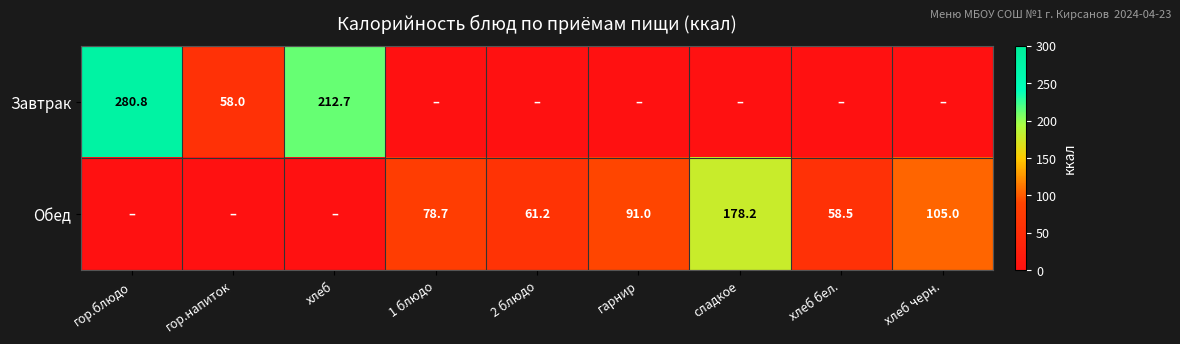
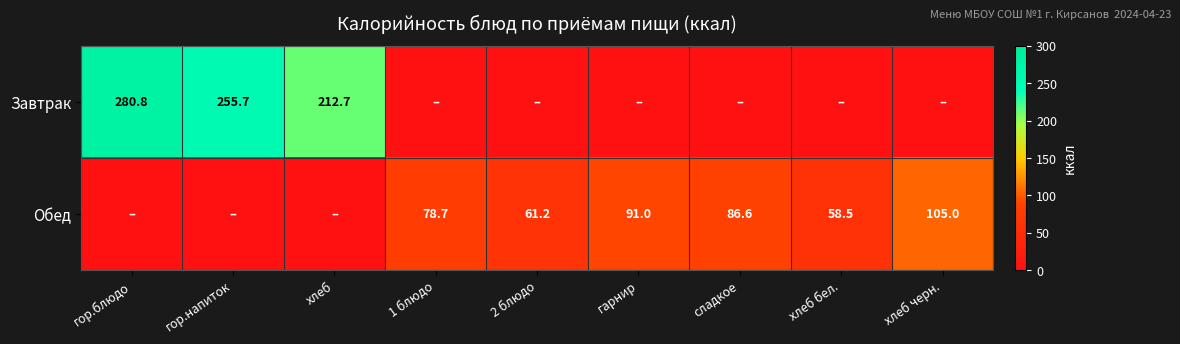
Завтрак, гор.напиток: 58.0 -> 255.7
Обед, сладкое: 178.2 -> 86.6
